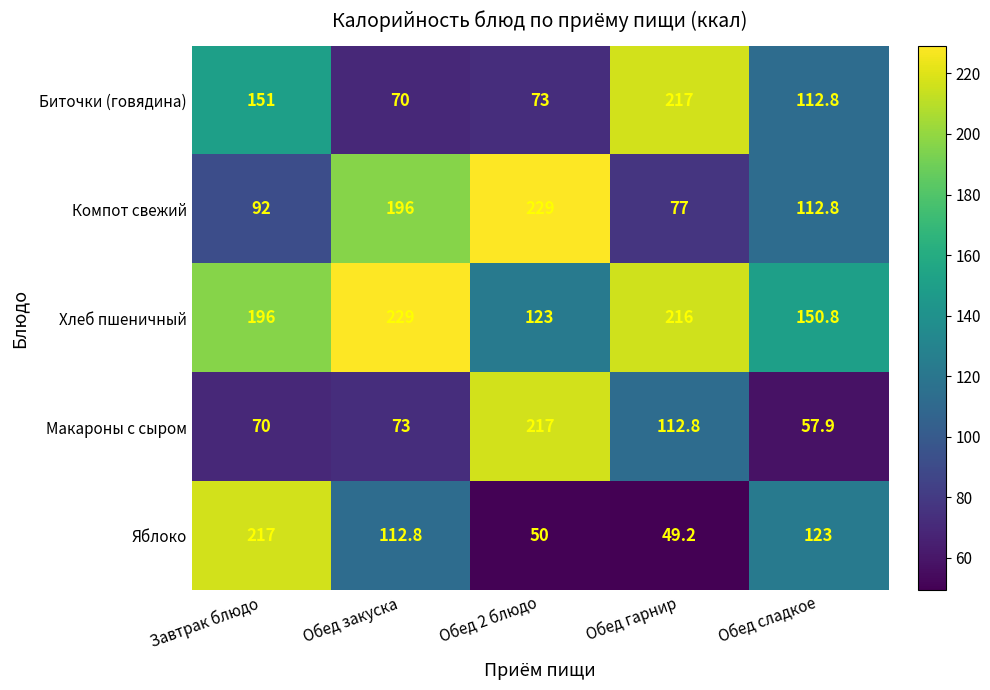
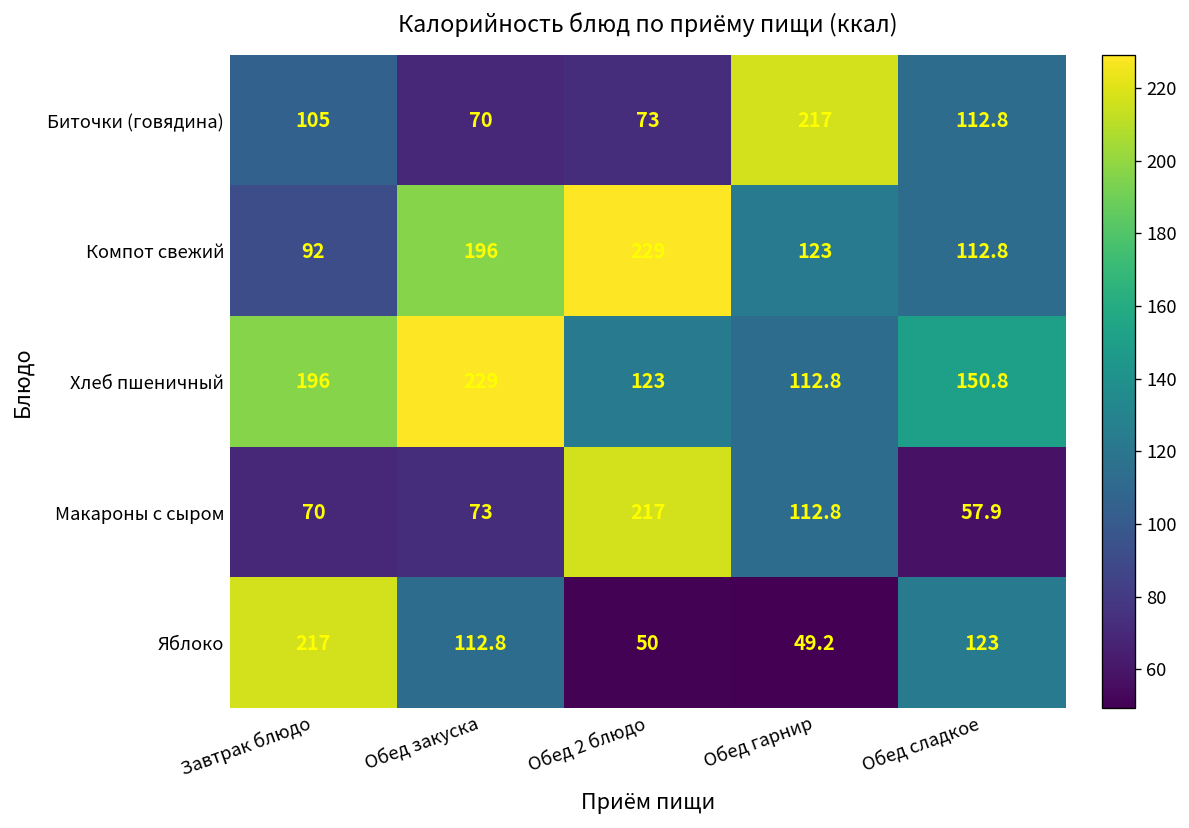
Биточки (говядина), Завтрак блюдо: 151 -> 105
Компот свежий, Обед гарнир: 77 -> 123
Хлеб пшеничный, Обед гарнир: 216 -> 112.8
